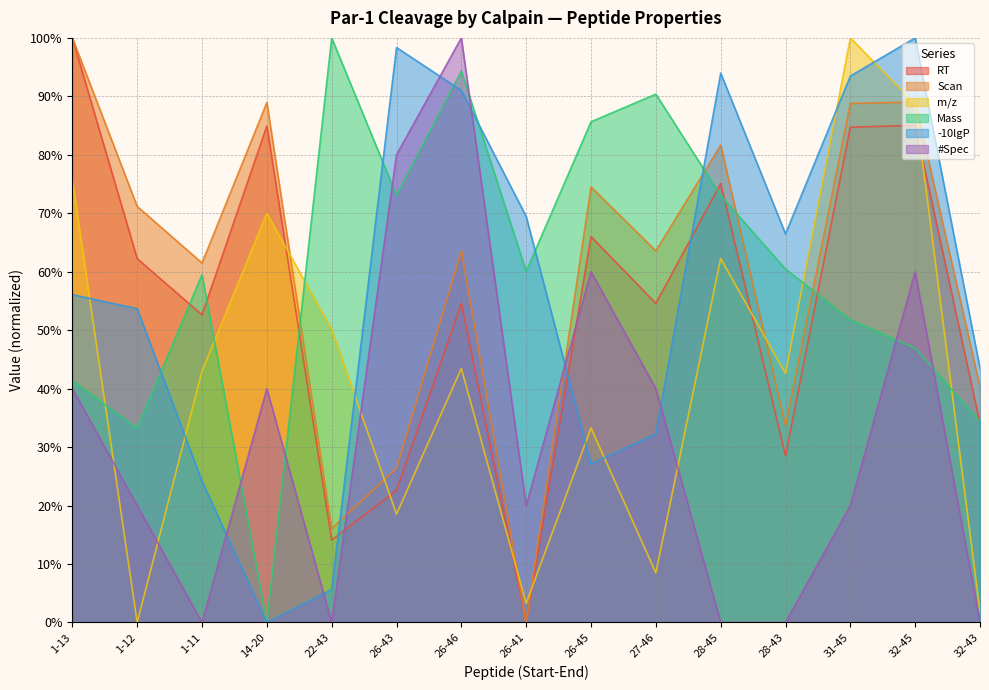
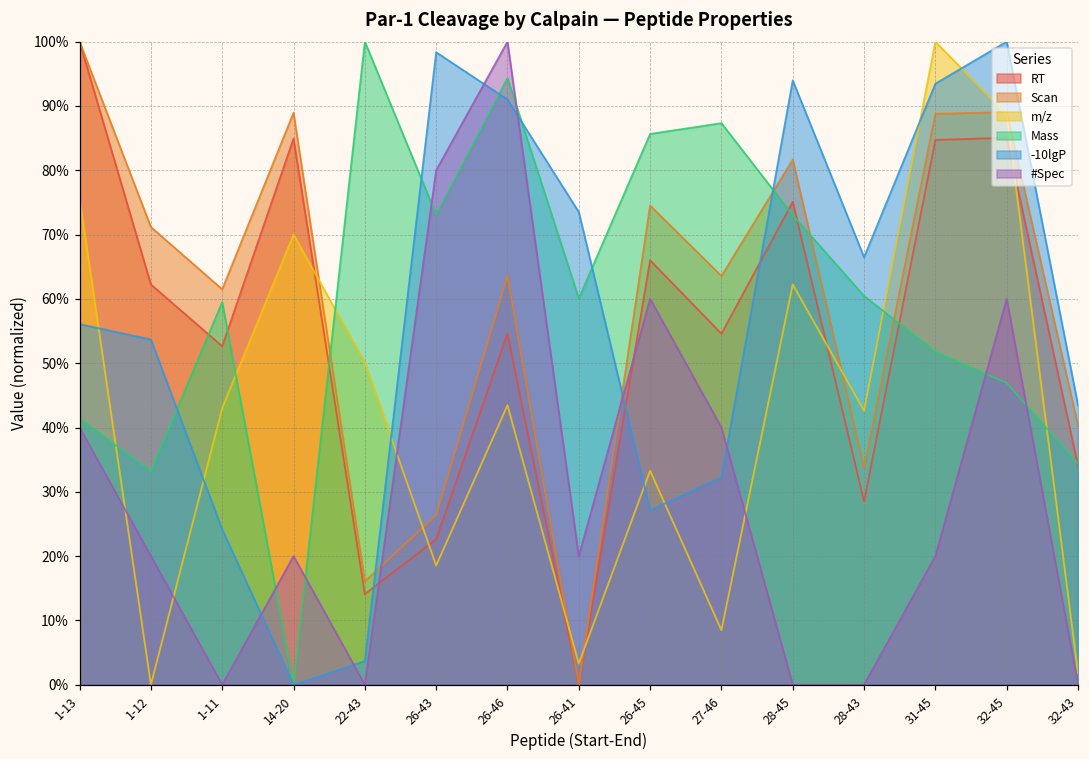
#Spec, 14-20: 40% -> 20%
-10lgP, 22-43: 6% -> 4%
-10lgP, 26-41: 69% -> 74%
Mass, 27-46: 90% -> 87%
